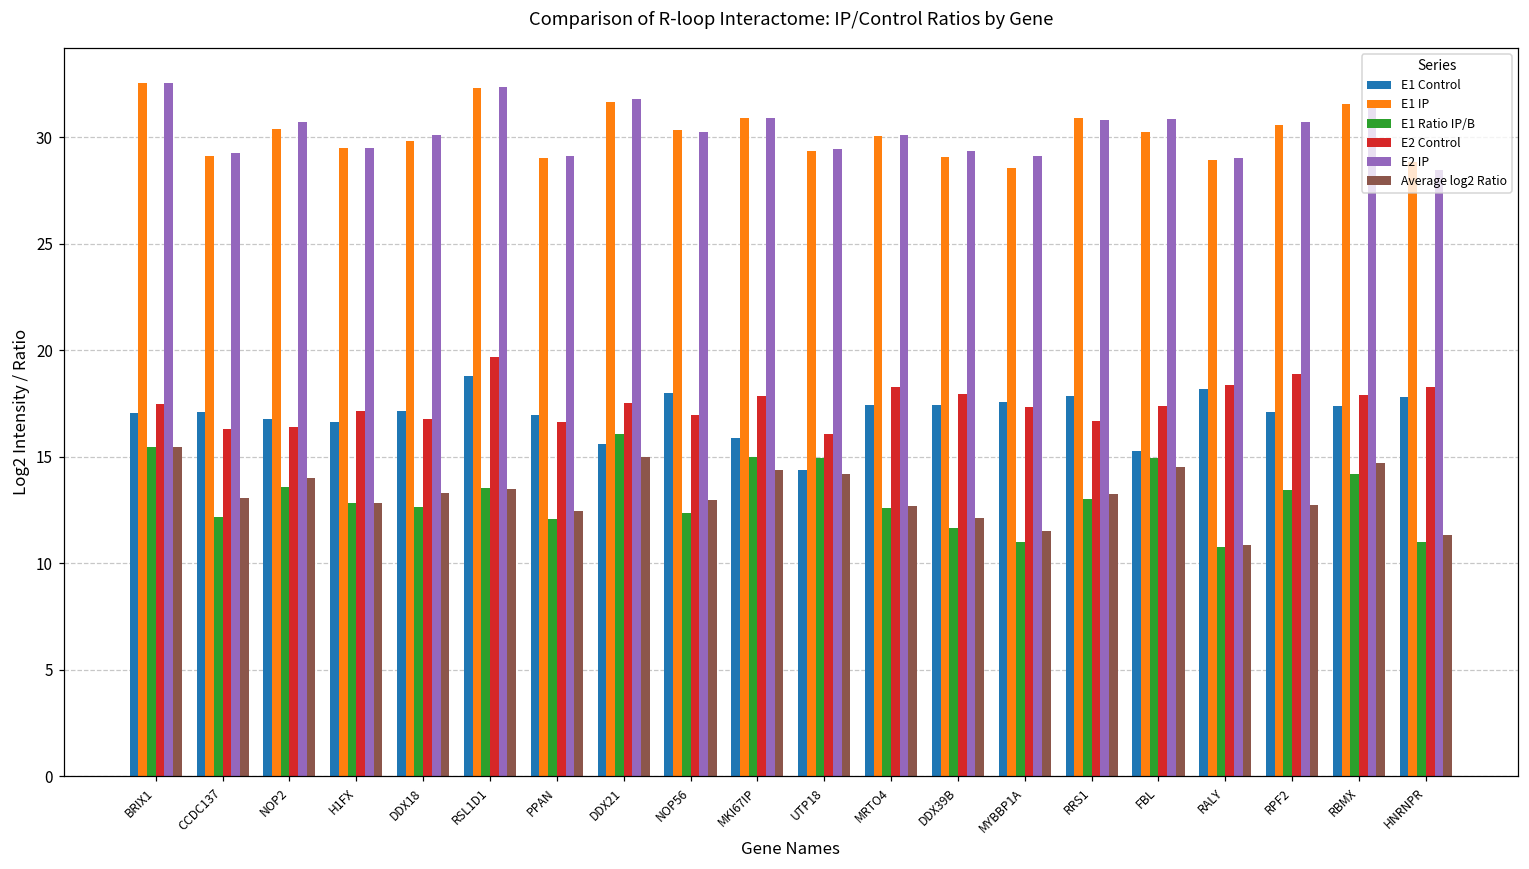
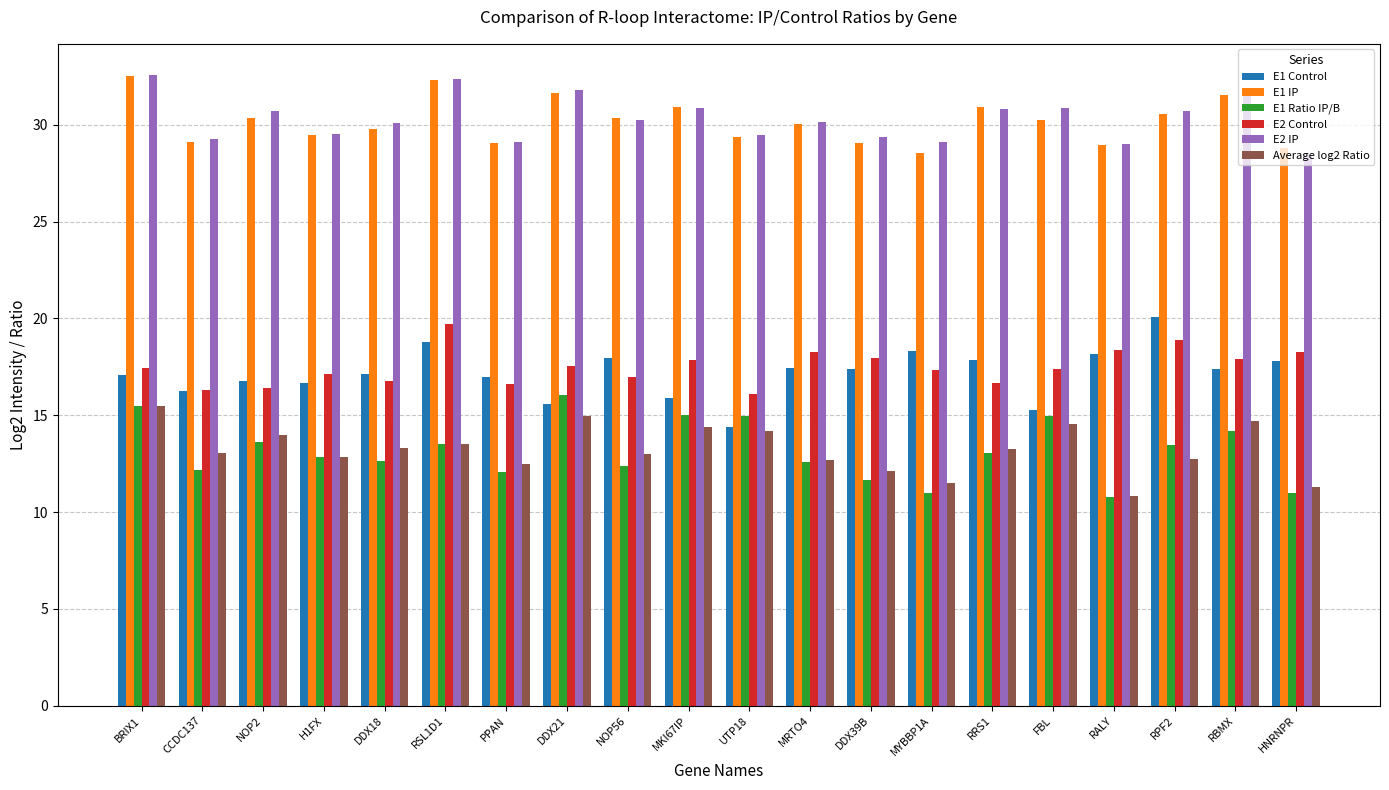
E1 Control, CCDC137: 17.1 -> 16.2
E1 Control, MYBBP1A: 17.6 -> 18.3
E1 Control, RPF2: 17.1 -> 20.1
